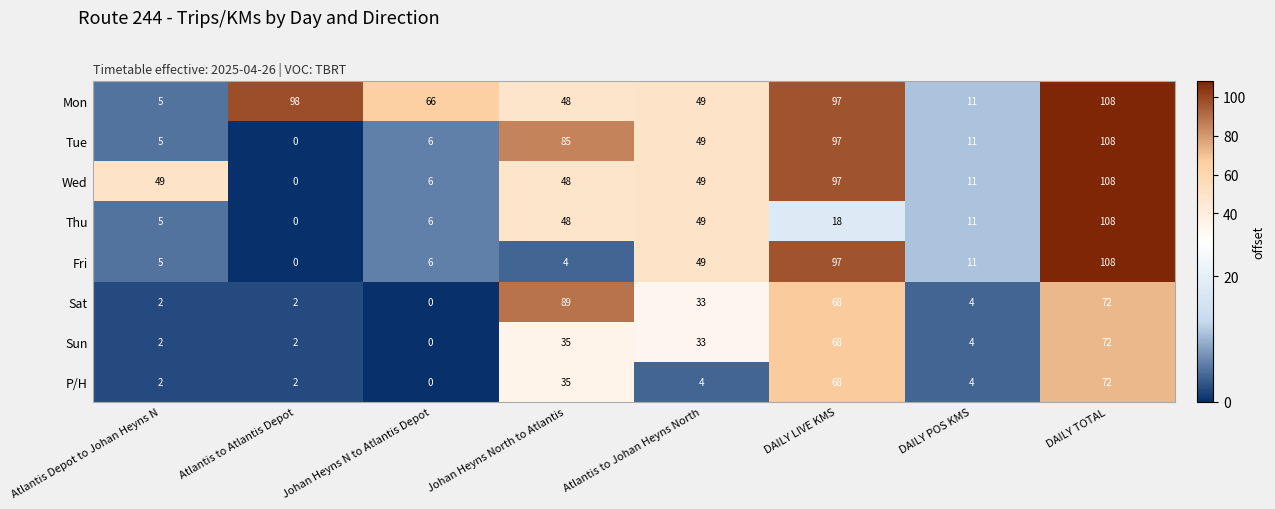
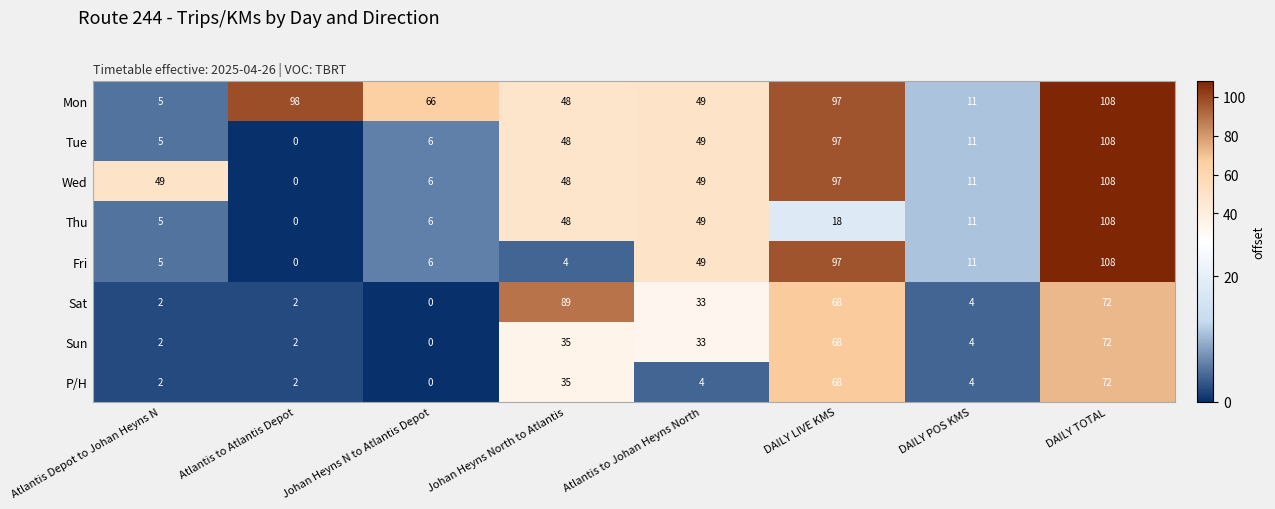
Tue, Johan Heyns North to Atlantis: 85 -> 48
